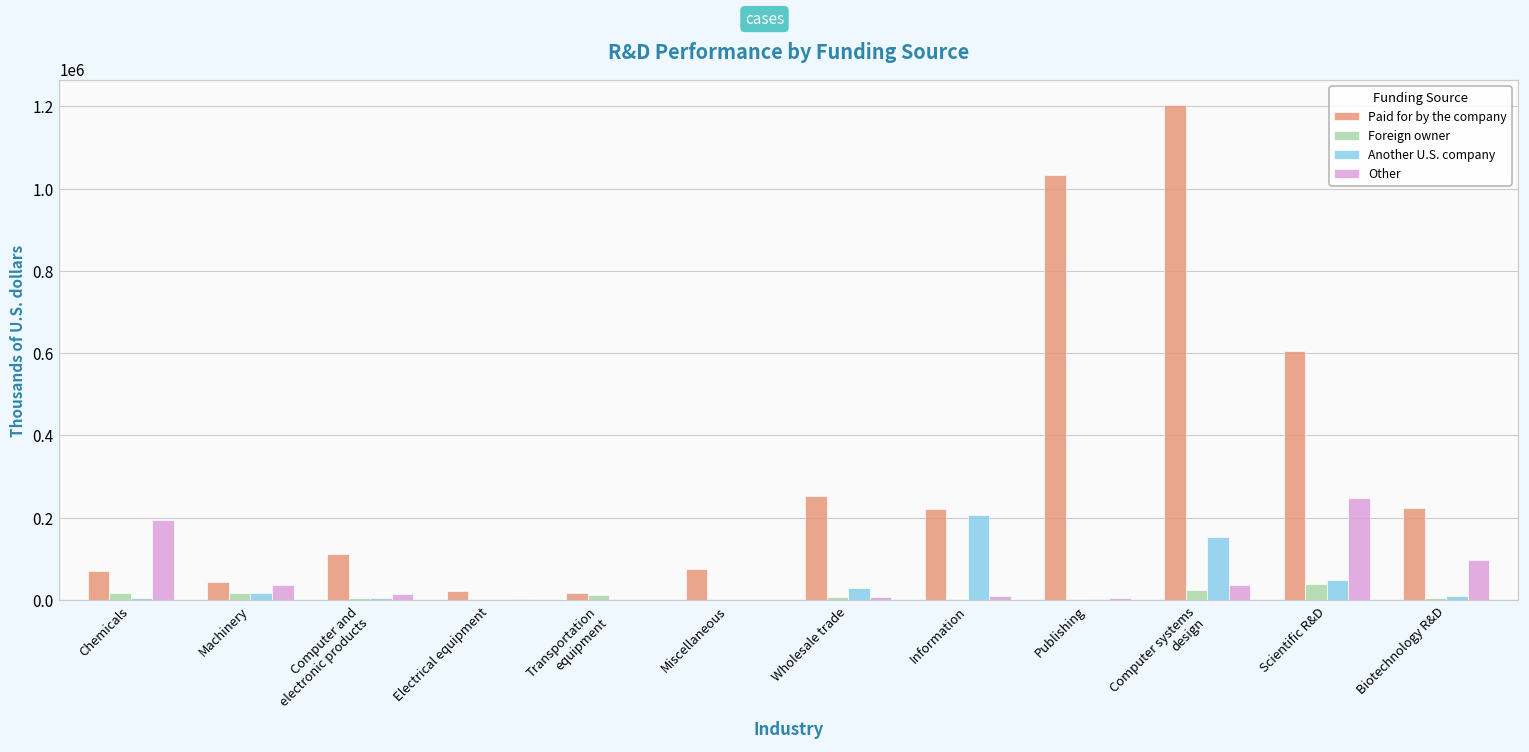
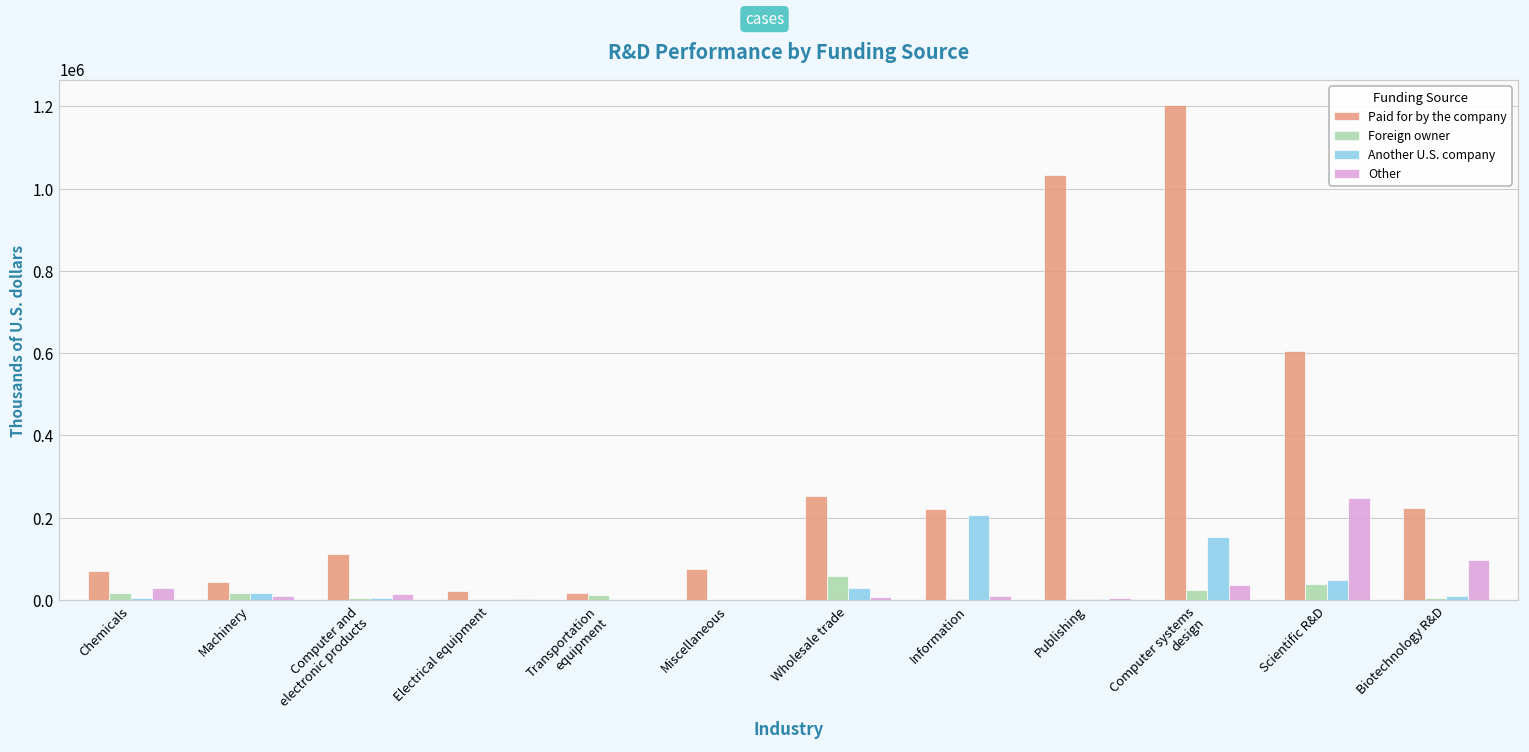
Other, Chemicals: 190000 -> 30000
Other, Machinery: 40000 -> 10000
Foreign owner, Wholesale trade: 10000 -> 60000
